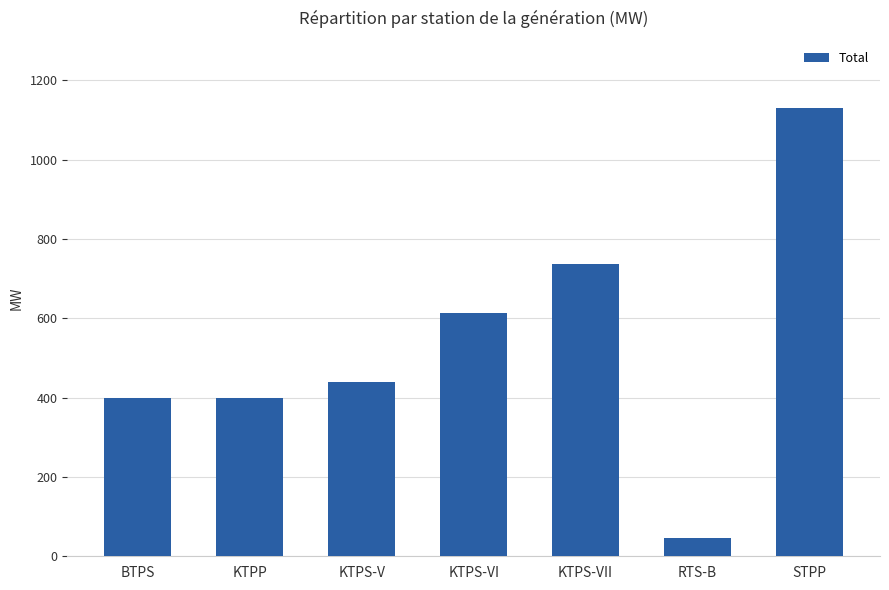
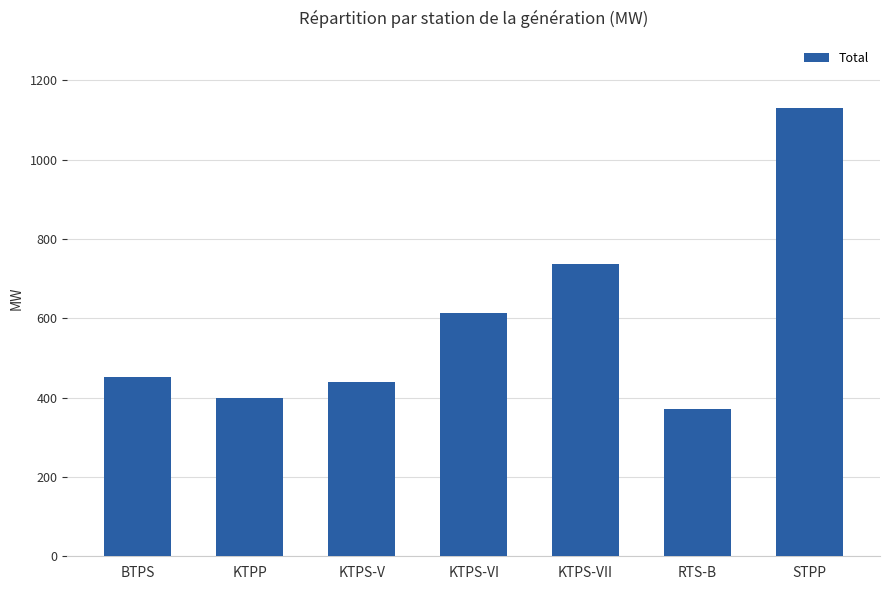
BTPS: 400 -> 450
RTS-B: 50 -> 370
